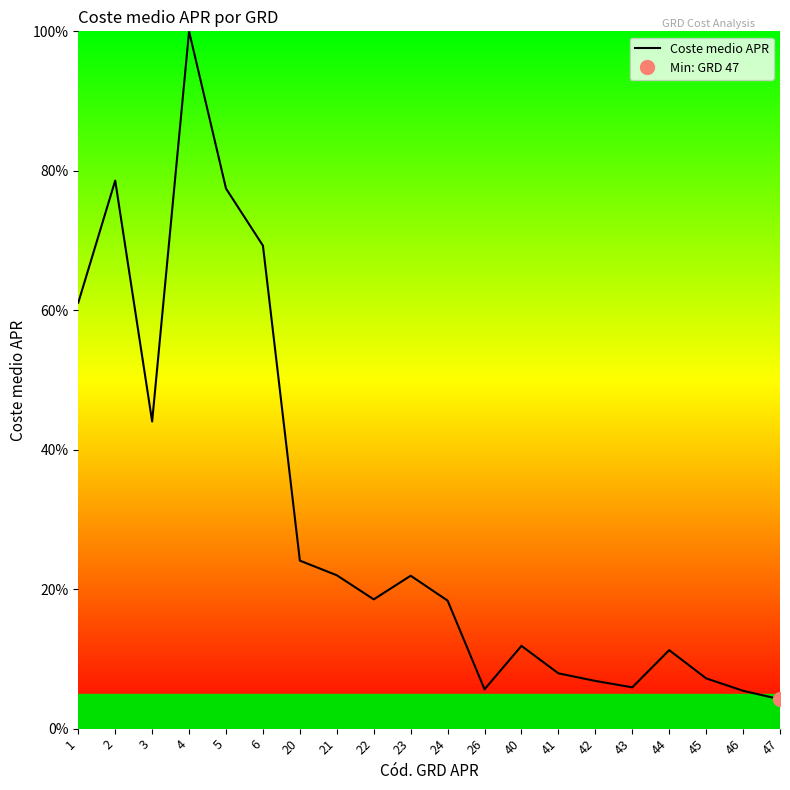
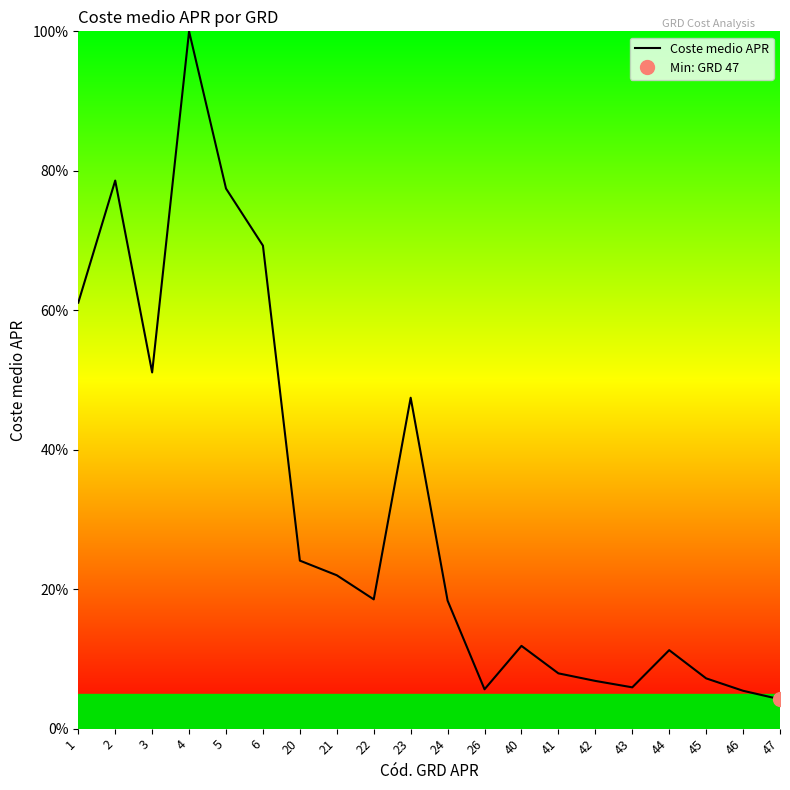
Coste medio APR, 3: 44% -> 51%
Coste medio APR, 23: 22% -> 47%
